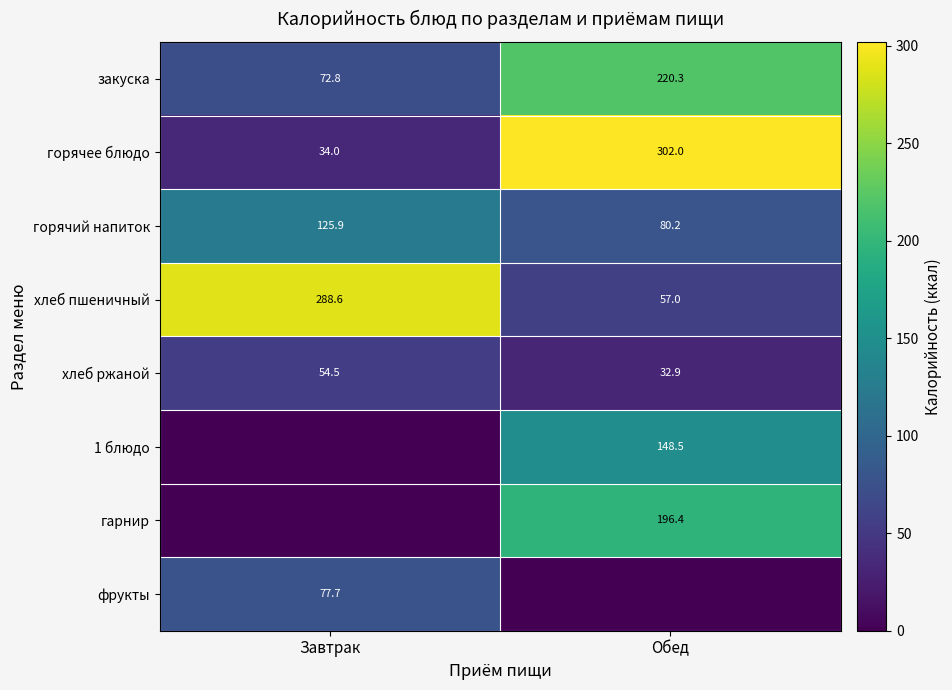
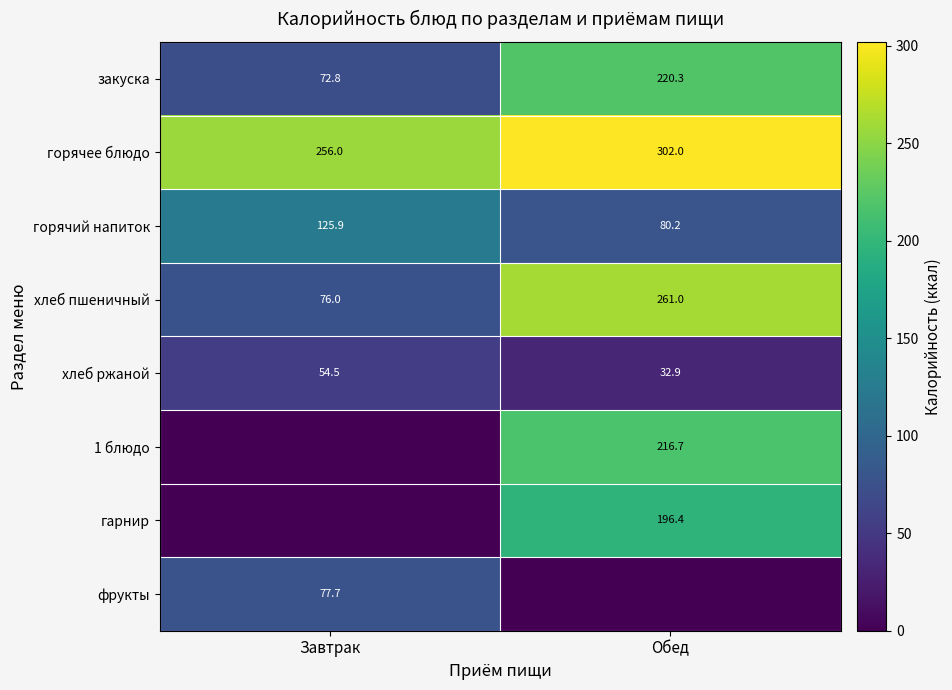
горячее блюдо, Завтрак: 34.0 -> 256.0
хлеб пшеничный, Завтрак: 288.6 -> 76.0
хлеб пшеничный, Обед: 57.0 -> 261.0
1 блюдо, Обед: 148.5 -> 216.7
